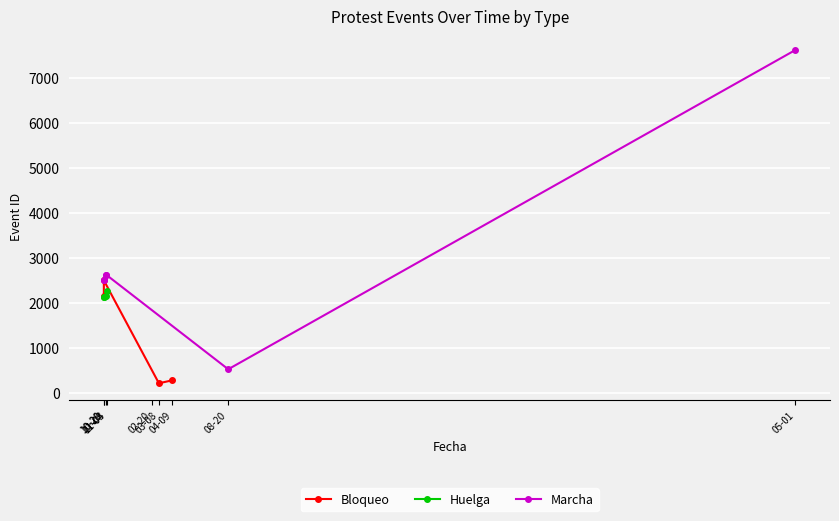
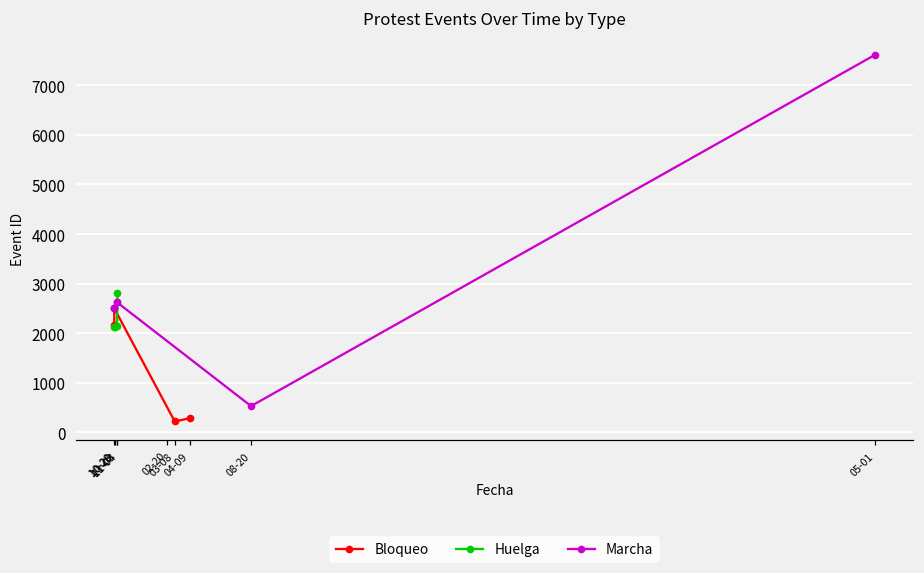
Huelga, 11-04: 2300 -> 2800
